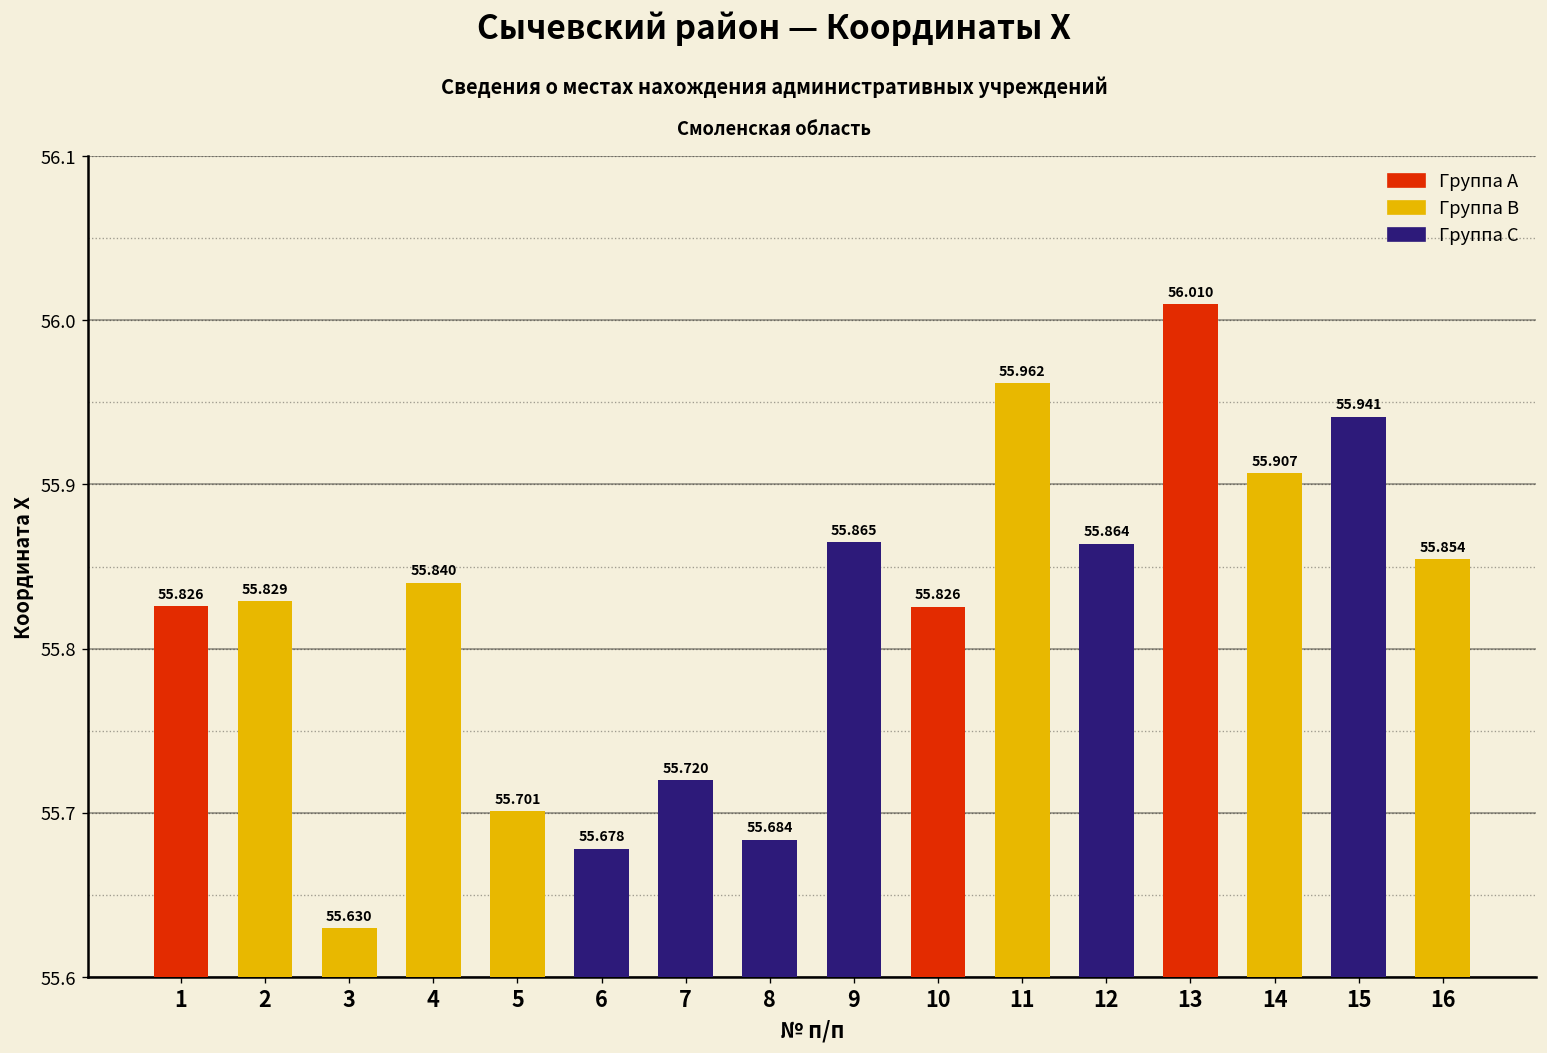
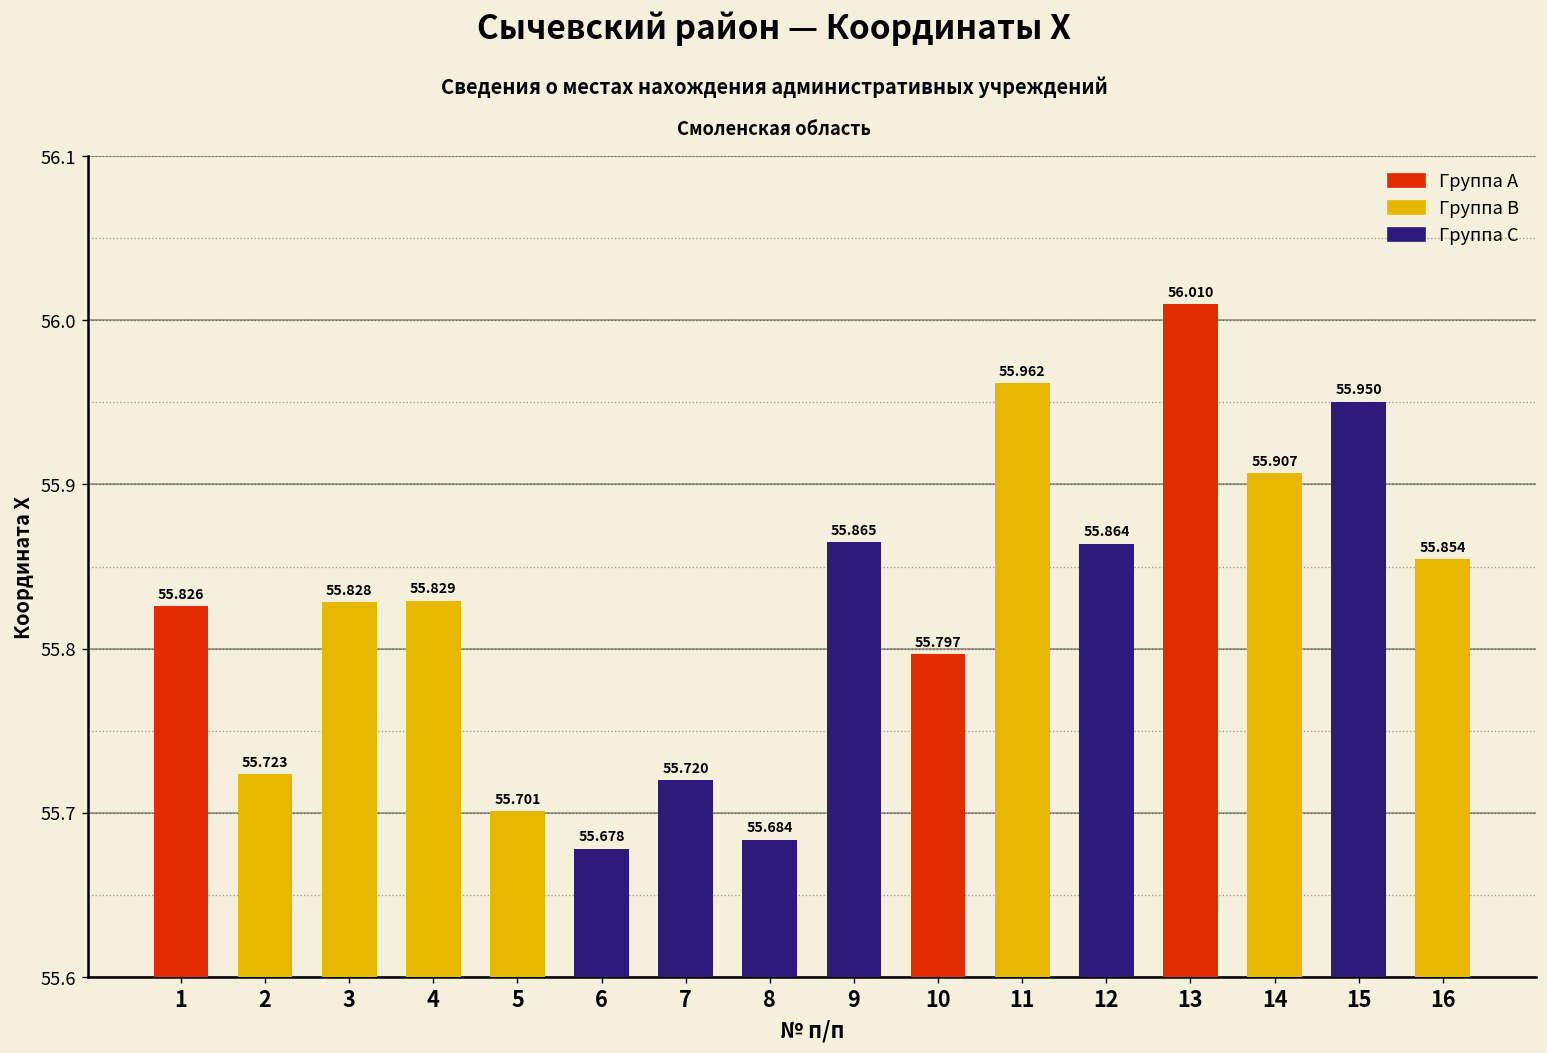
2: 55.829 -> 55.723
3: 55.630 -> 55.828
4: 55.840 -> 55.829
10: 55.826 -> 55.797
15: 55.941 -> 55.950
